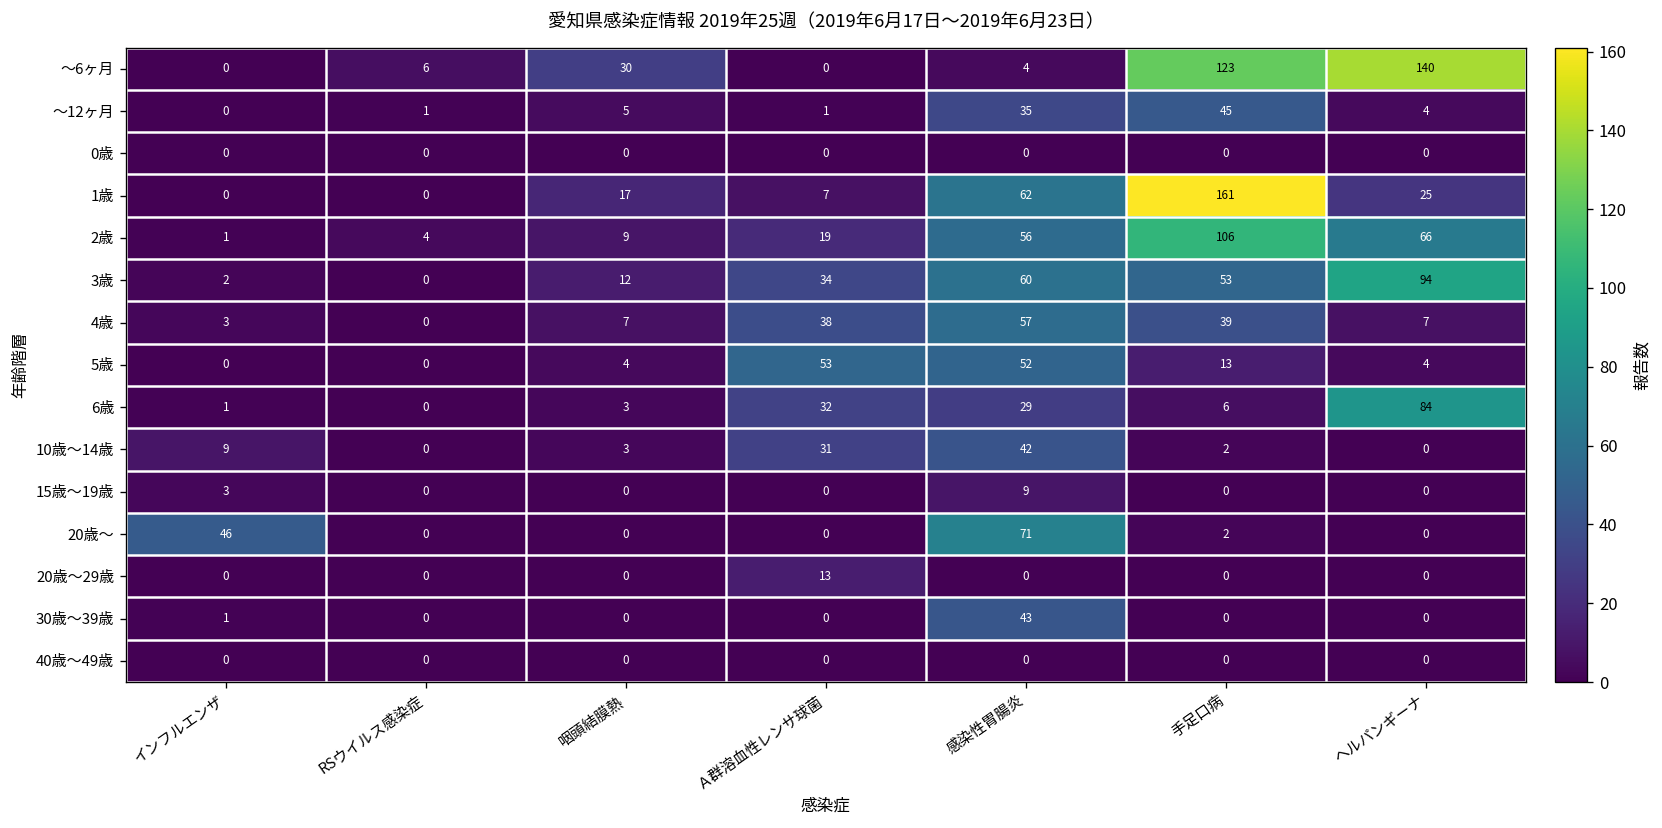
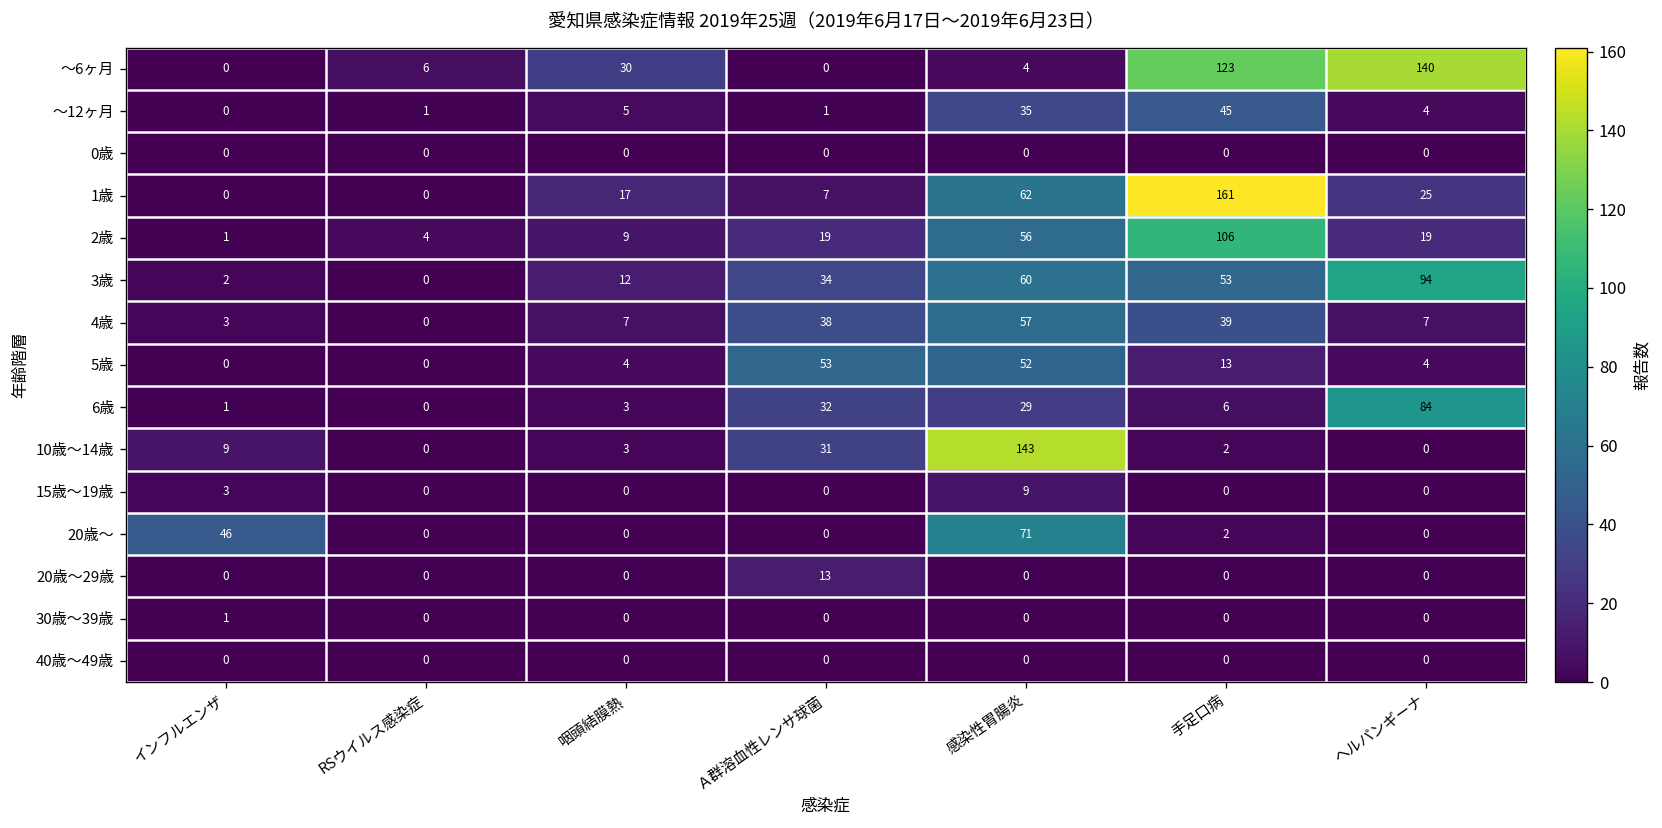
2歳, ヘルパンギーナ: 66 -> 19
10歳～14歳, 感染性胃腸炎: 42 -> 143
30歳～39歳, 感染性胃腸炎: 43 -> 0
